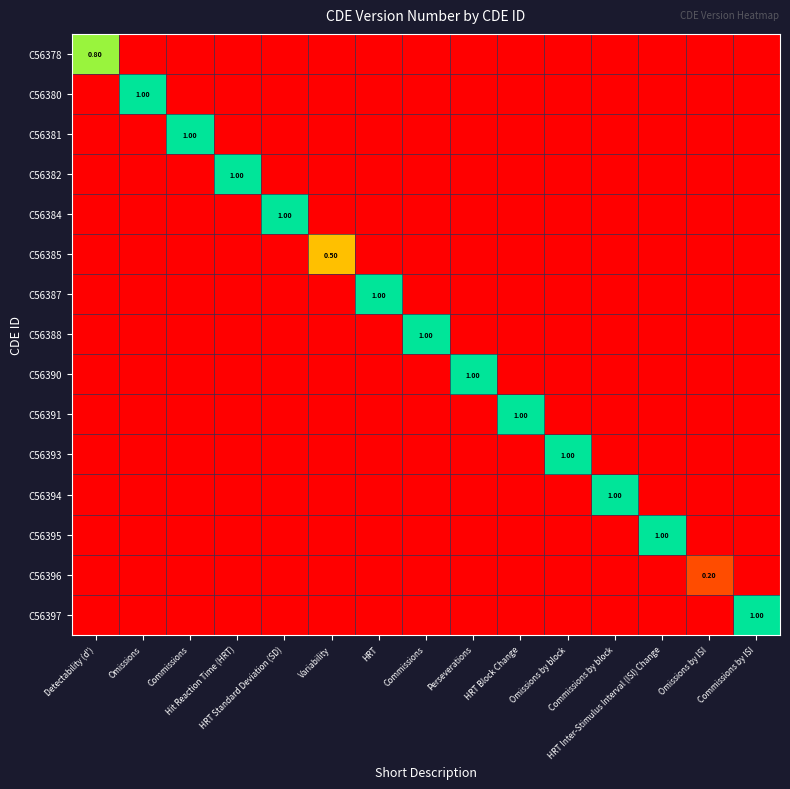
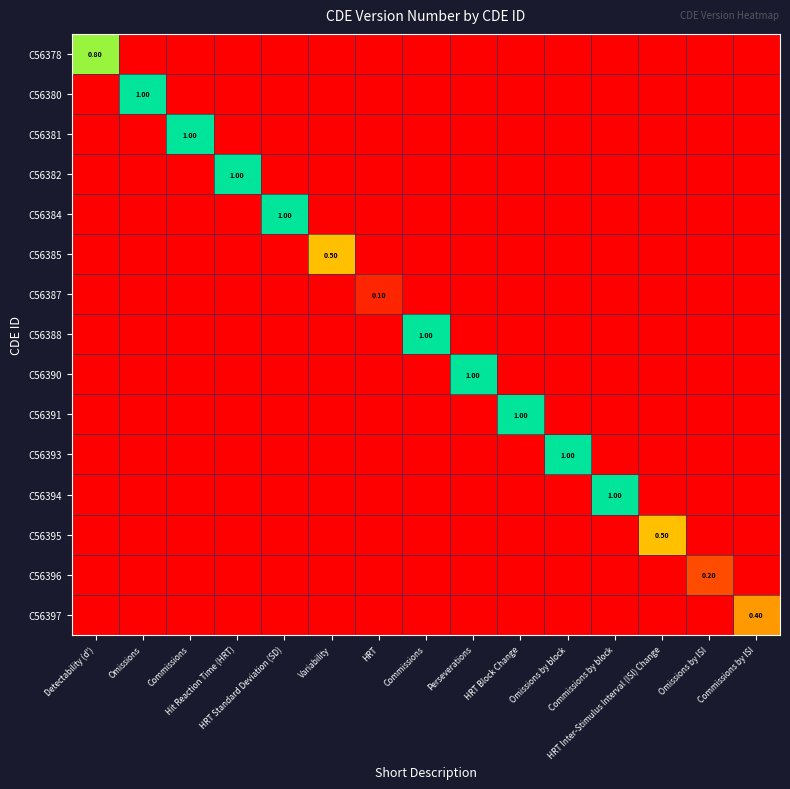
C56387, HRT: 1.00 -> 0.10
C56395, HRT Inter-Stimulus Interval (ISI) Change: 1.00 -> 0.50
C56397, Commissions by ISI: 1.00 -> 0.40
